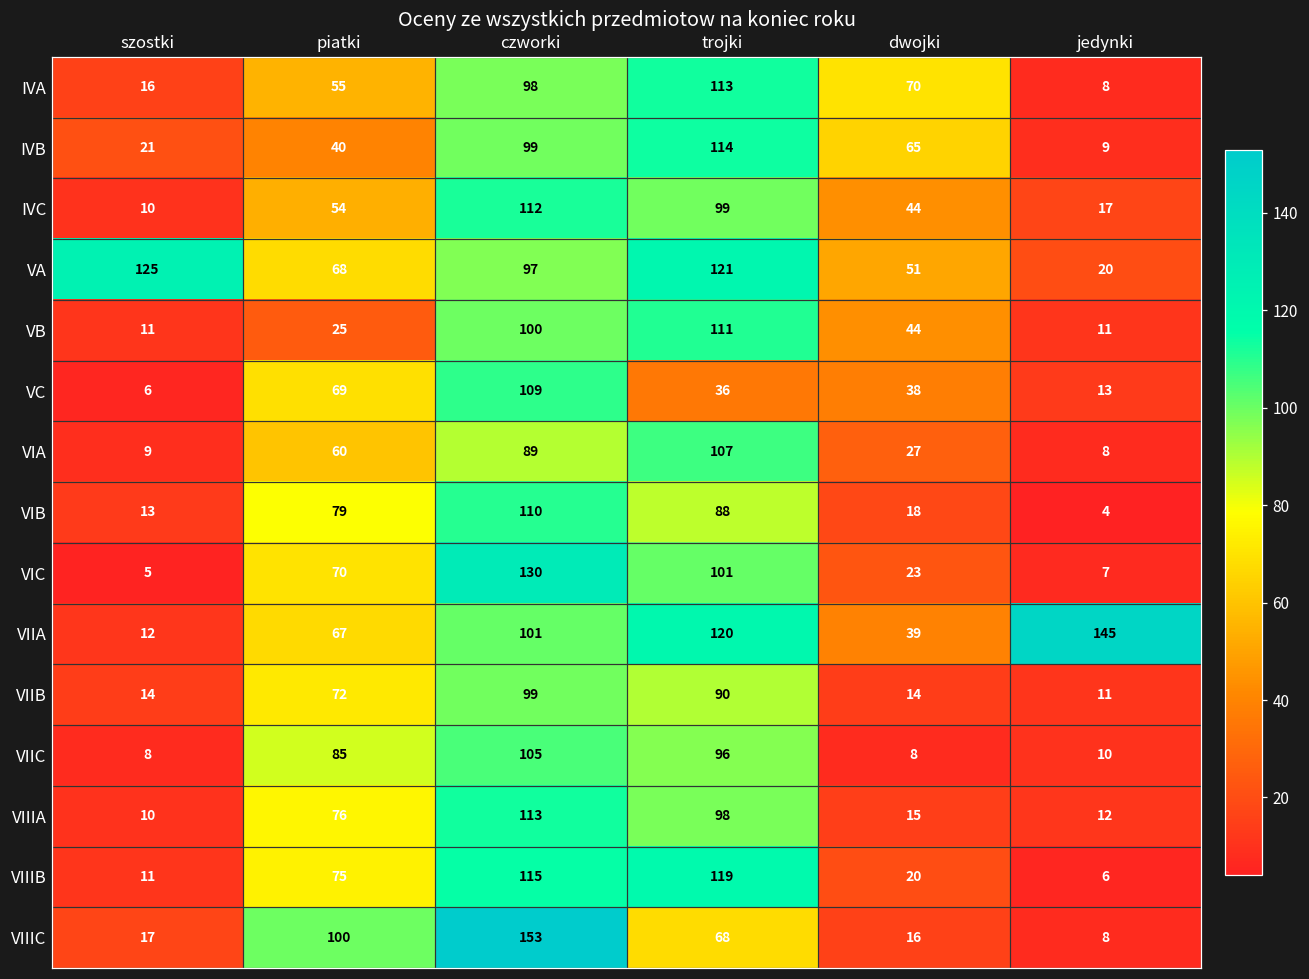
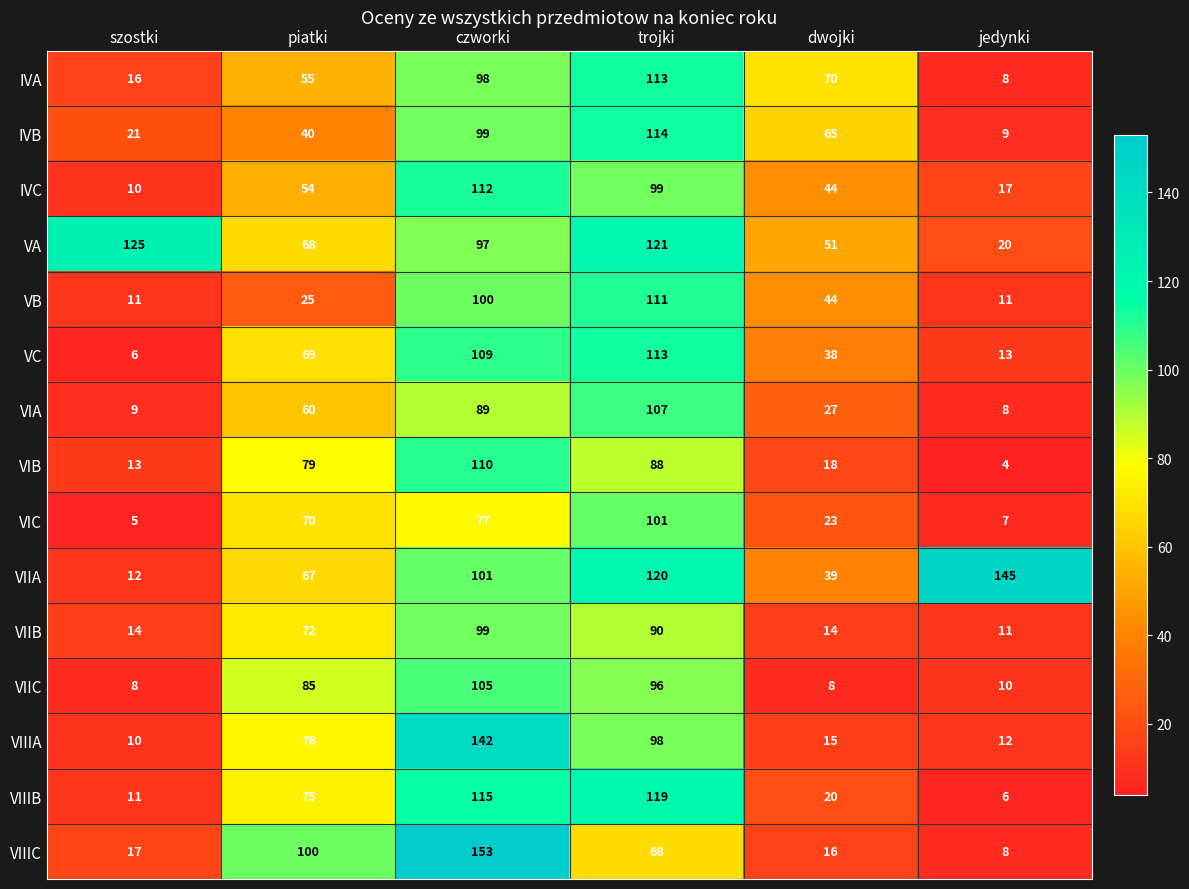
VC, trojki: 36 -> 113
VIC, czworki: 130 -> 77
VIIIA, czworki: 113 -> 142
